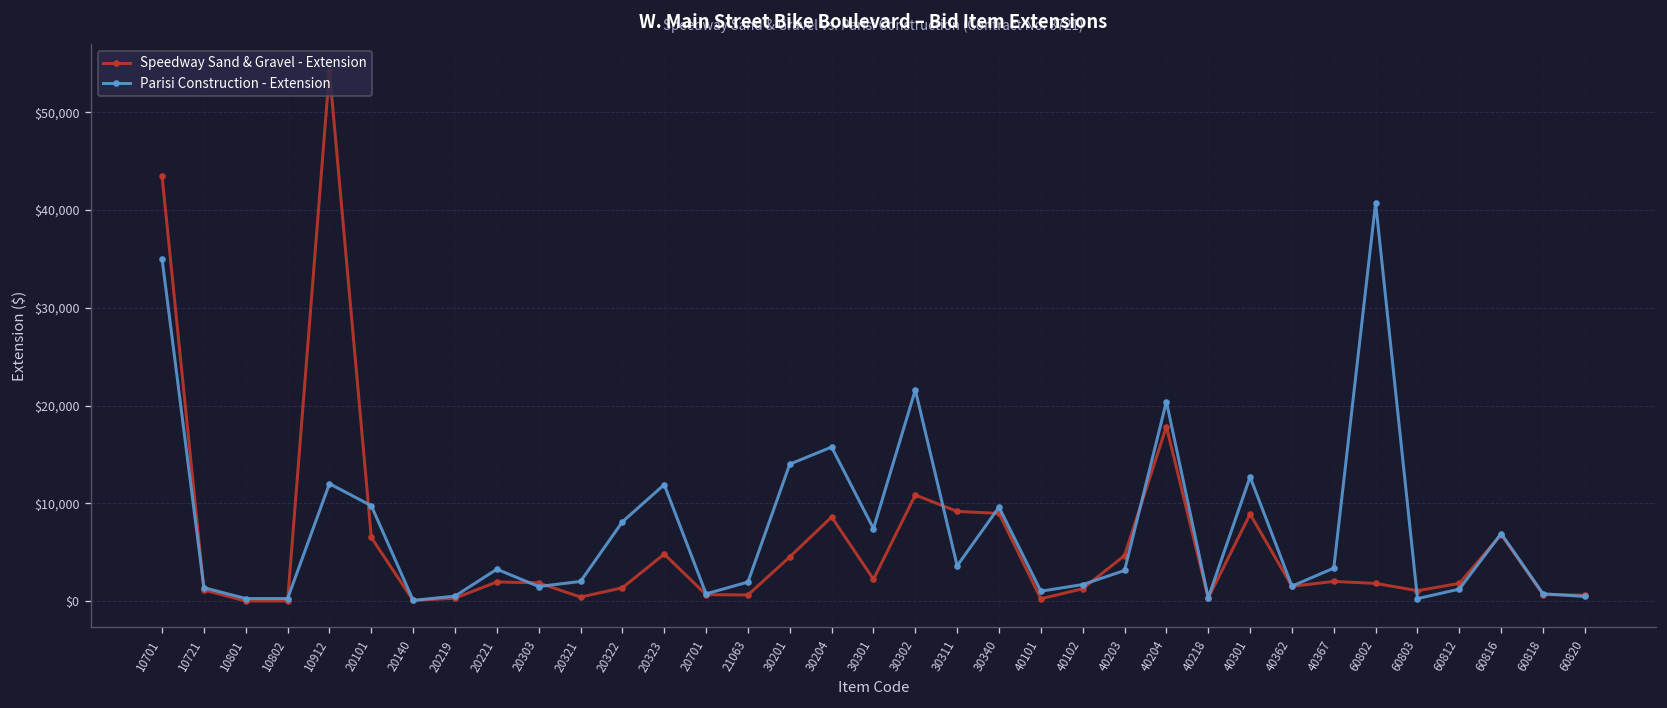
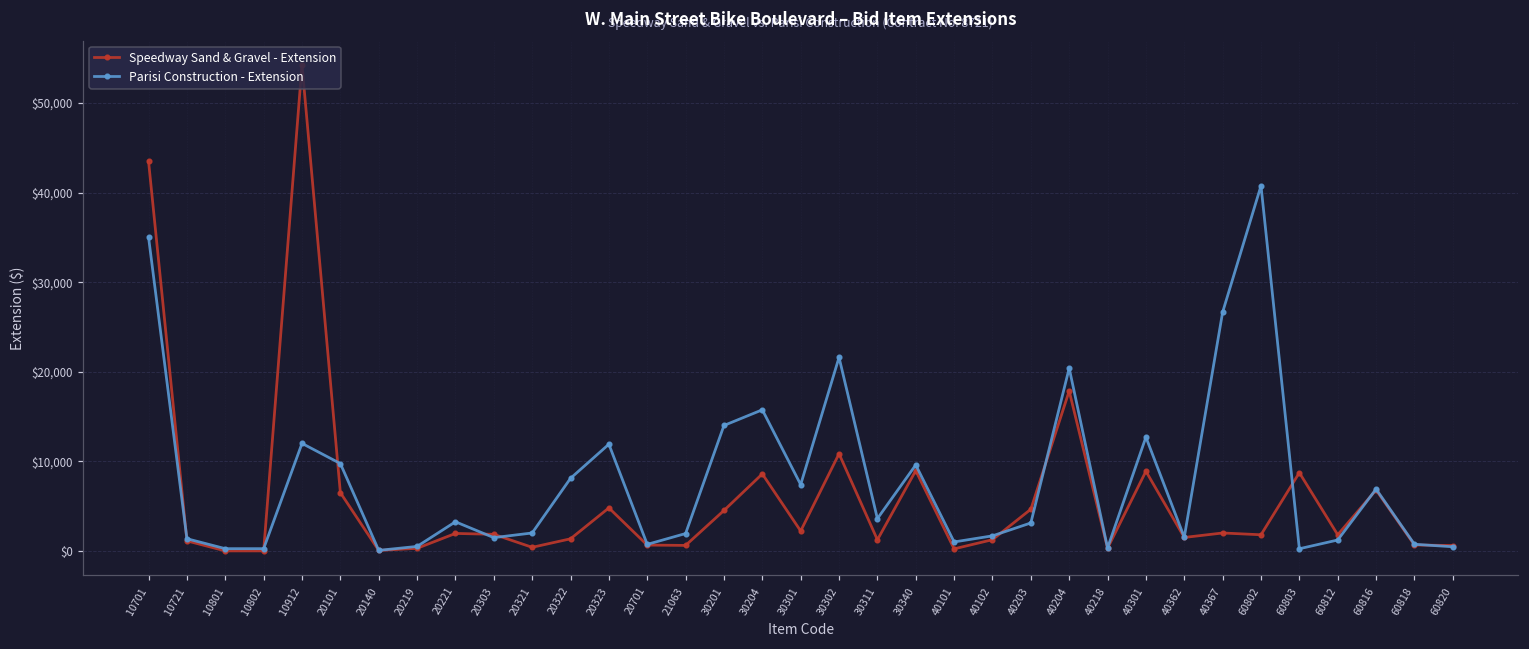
Speedway Sand & Gravel - Extension, 30311: $9,000 -> $1,000
Parisi Construction - Extension, 40367: $3,000 -> $27,000
Speedway Sand & Gravel - Extension, 60803: $1,000 -> $9,000
